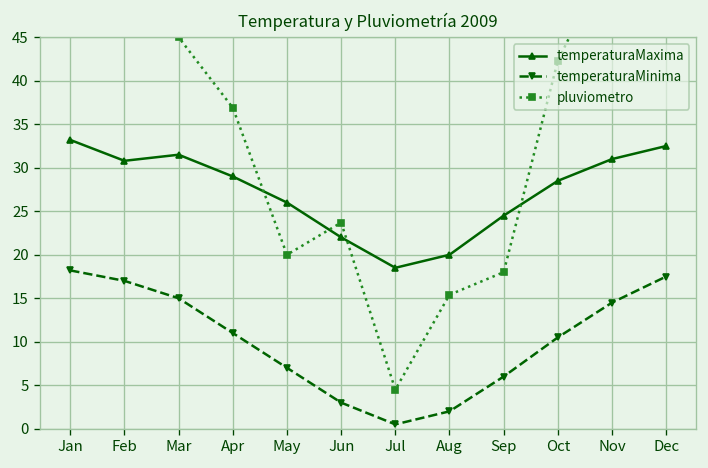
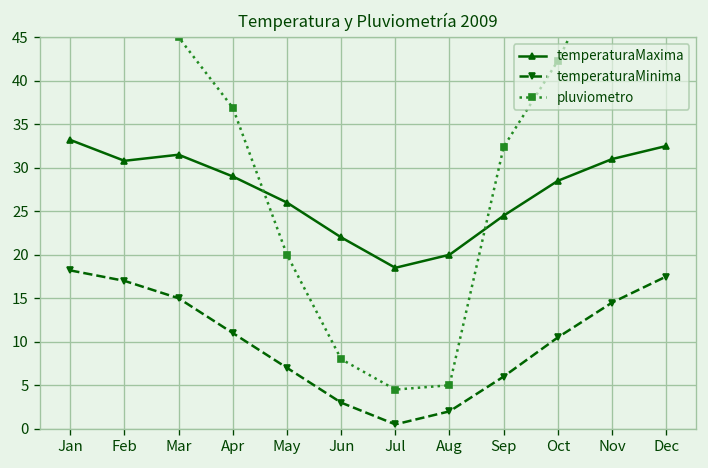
pluviometro, Jun: 24 -> 8
pluviometro, Aug: 15 -> 5
pluviometro, Sep: 18 -> 32
